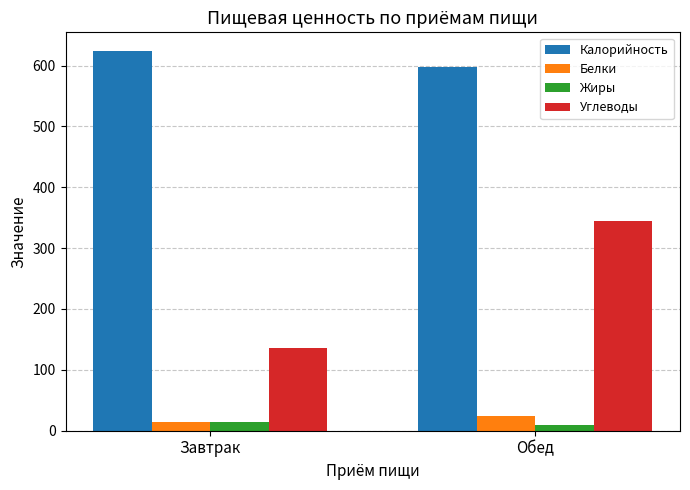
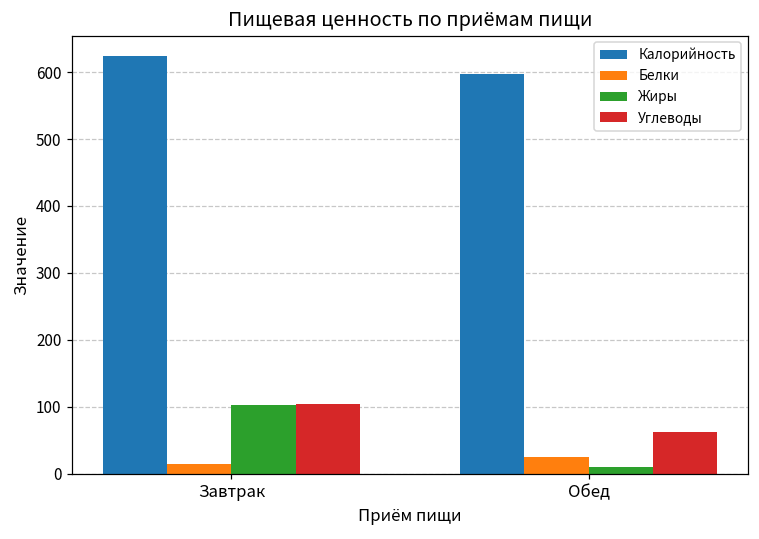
Жиры, Завтрак: 20 -> 100
Углеводы, Завтрак: 140 -> 100
Углеводы, Обед: 340 -> 60
